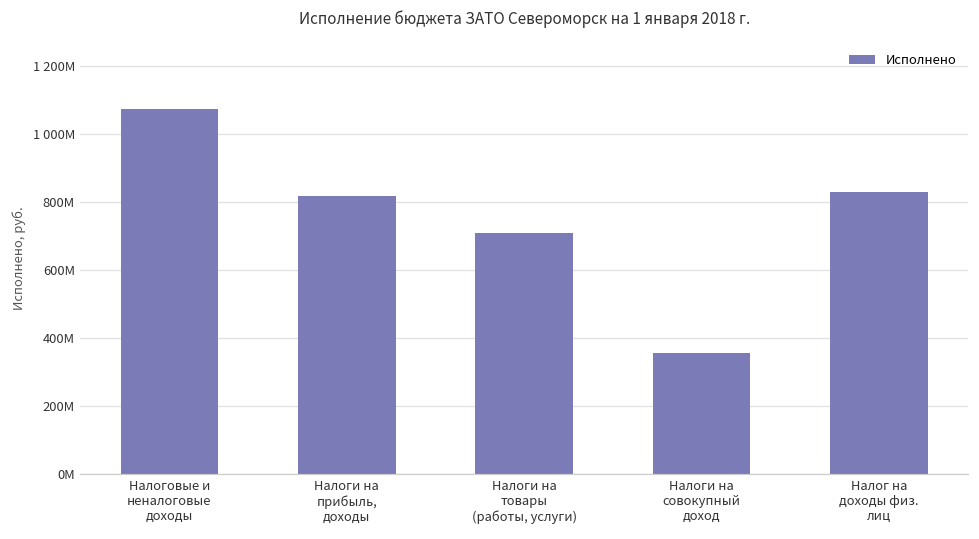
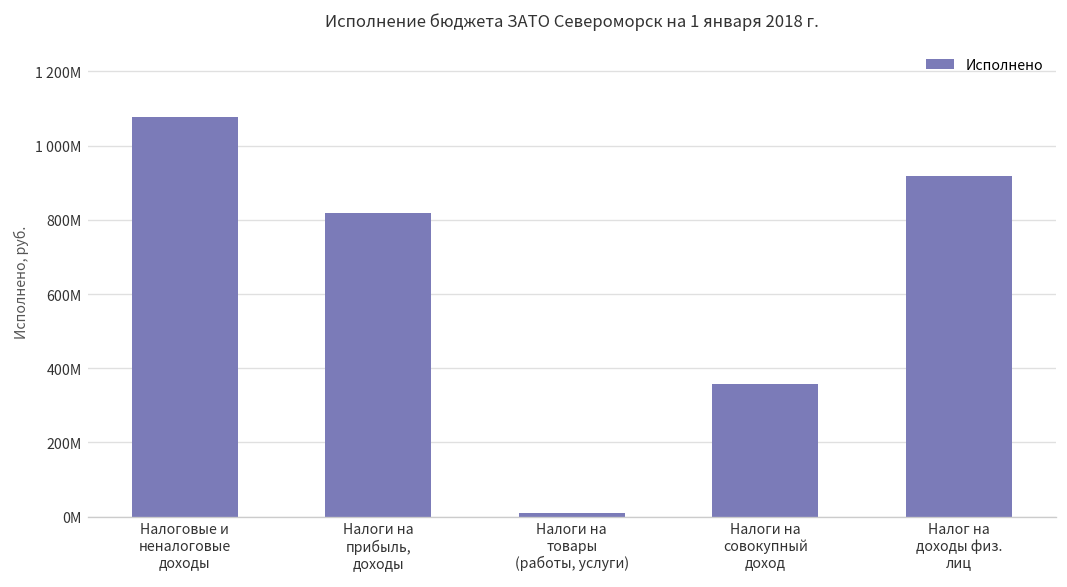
Налоги на товары (работы, услуги): 710000000 -> 10000000
Налог на доходы физ. лиц: 830000000 -> 920000000
